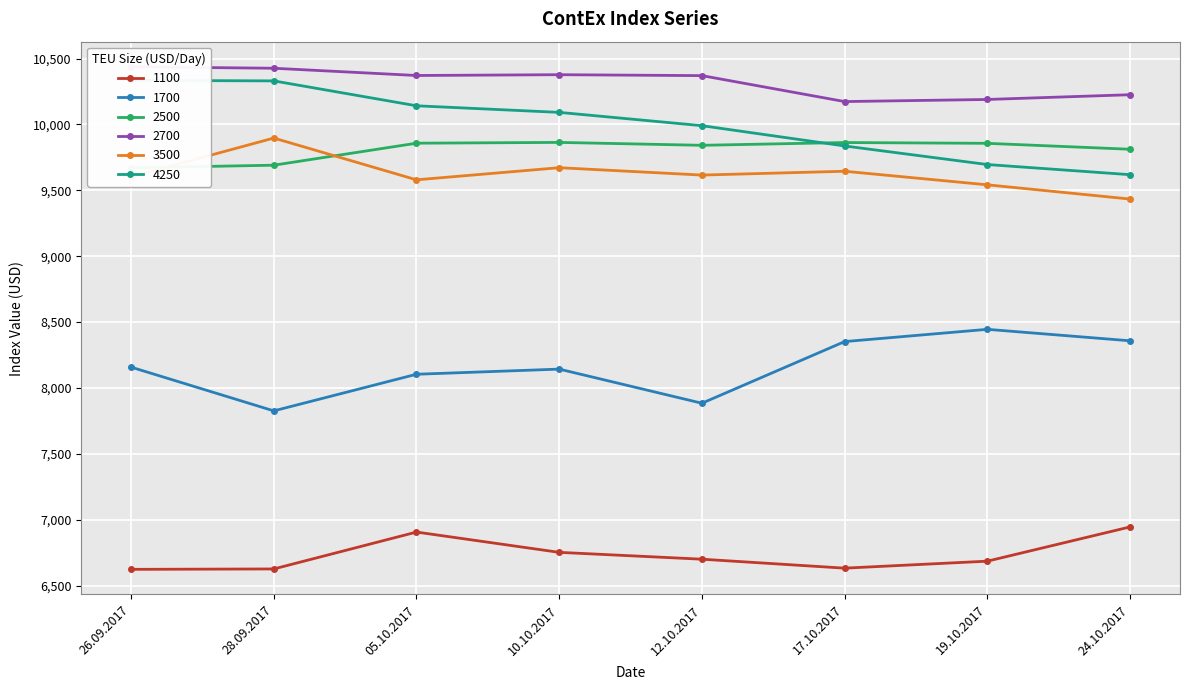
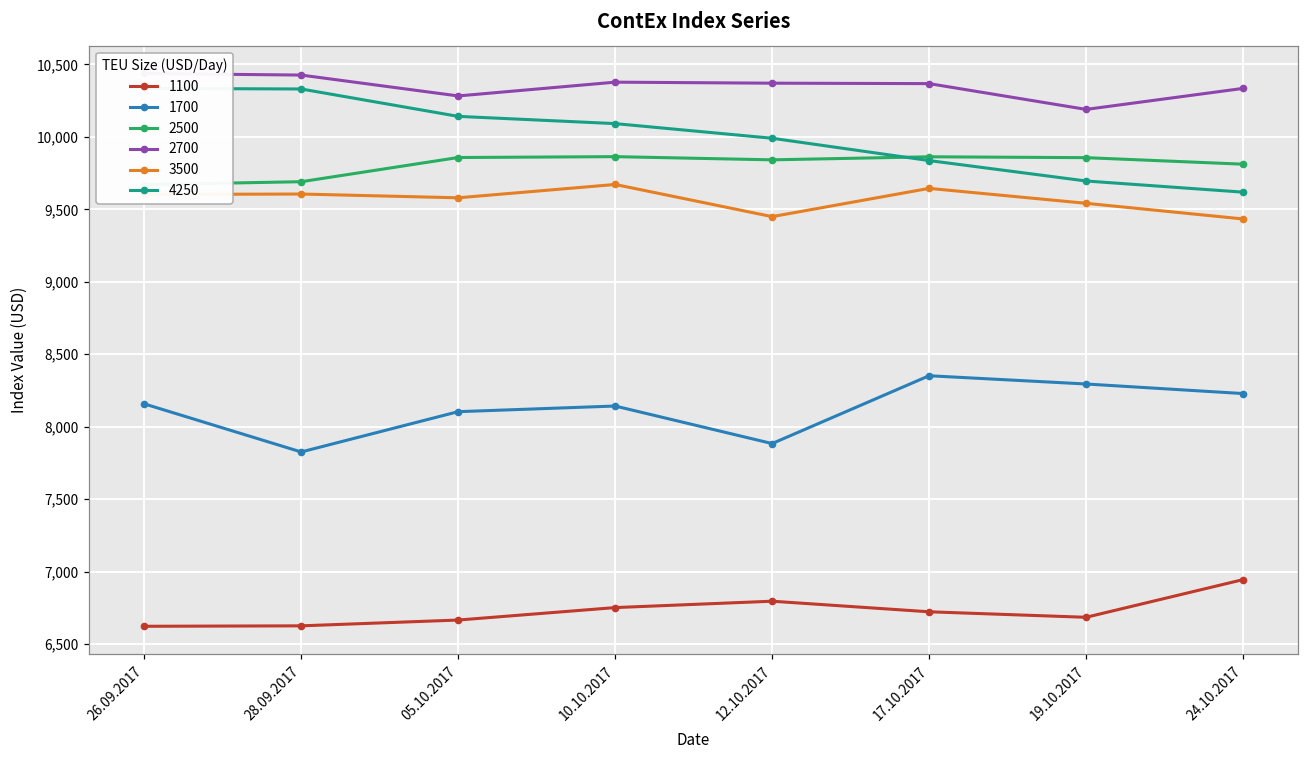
3500, 28.09.2017: 9,900 -> 9,610
1100, 05.10.2017: 6,910 -> 6,670
2700, 05.10.2017: 10,370 -> 10,280
1100, 12.10.2017: 6,700 -> 6,800
3500, 12.10.2017: 9,620 -> 9,450
1100, 17.10.2017: 6,630 -> 6,720
2700, 17.10.2017: 10,170 -> 10,370
1700, 19.10.2017: 8,450 -> 8,300
1700, 24.10.2017: 8,360 -> 8,230
2700, 24.10.2017: 10,230 -> 10,340
